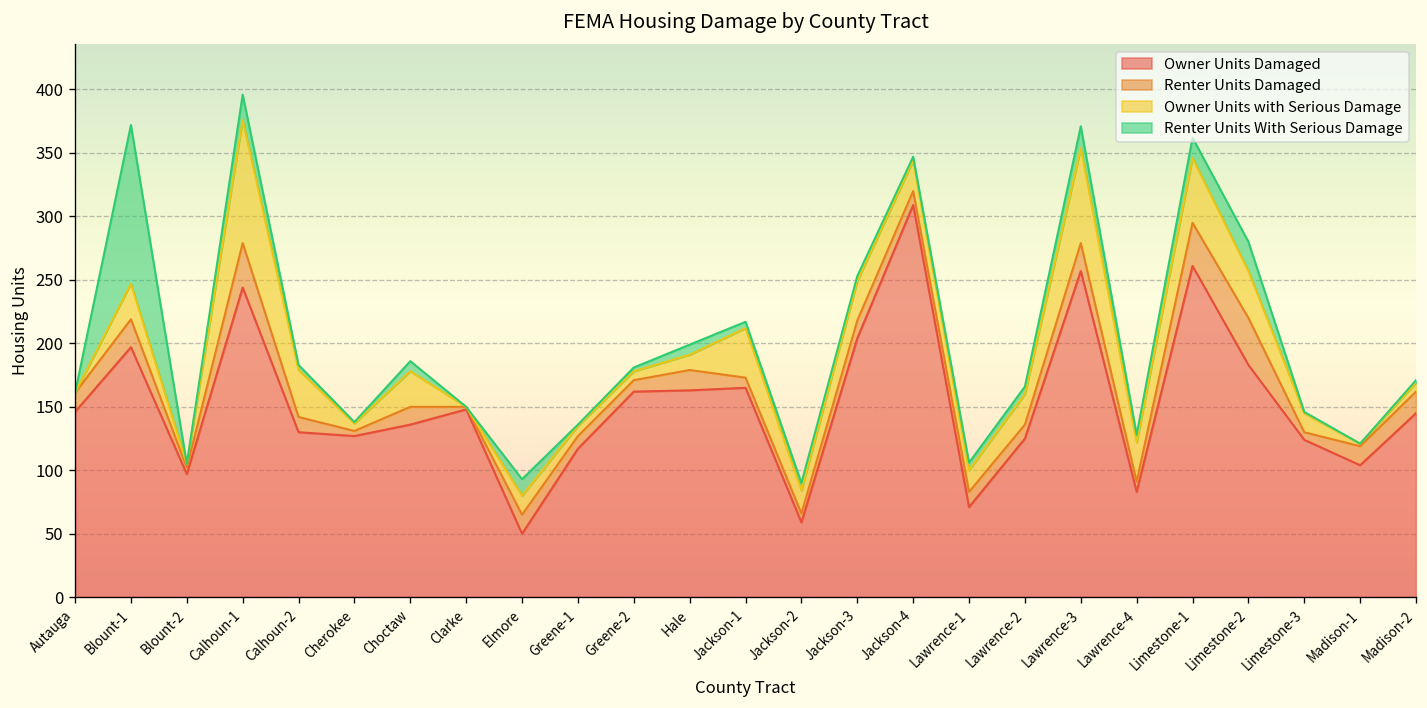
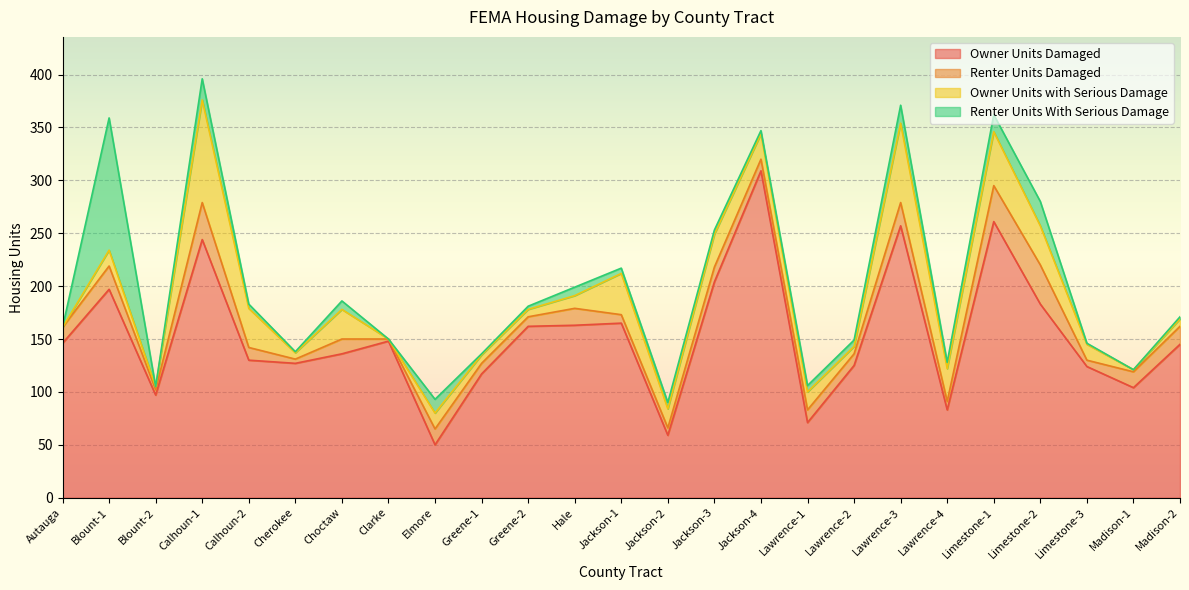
Owner Units with Serious Damage, Blount-1: 28 -> 15
Owner Units with Serious Damage, Lawrence-2: 24 -> 7
